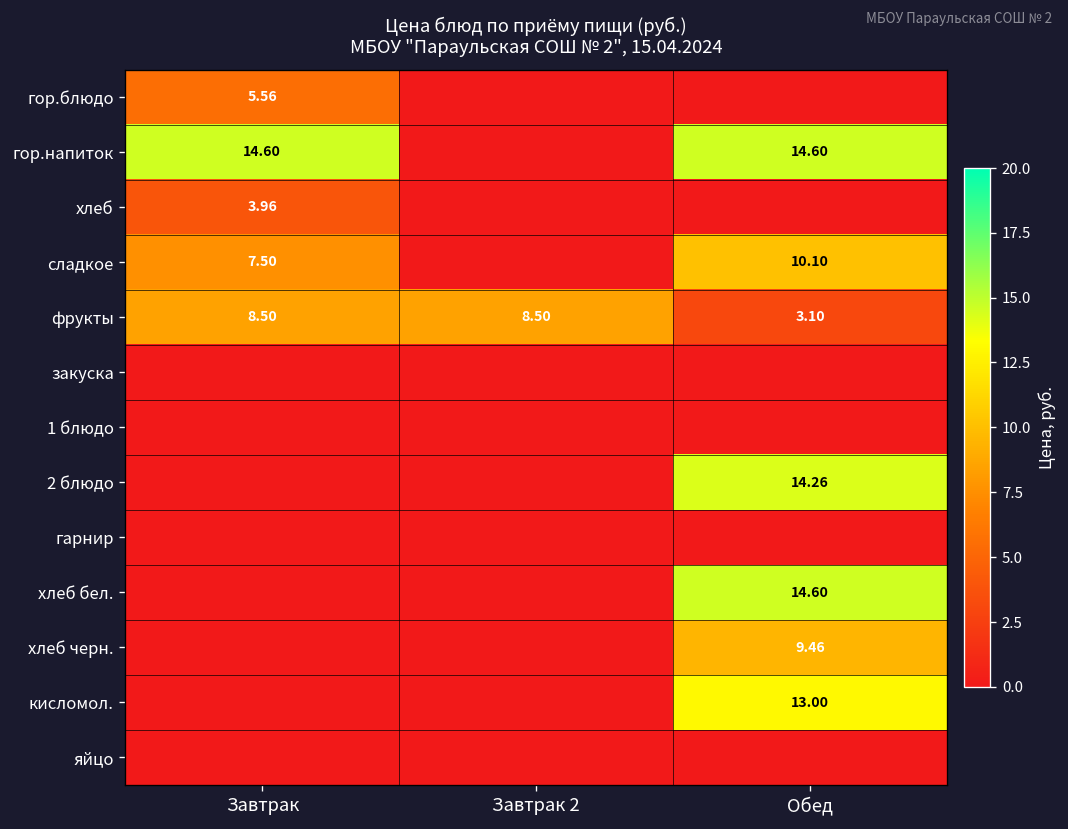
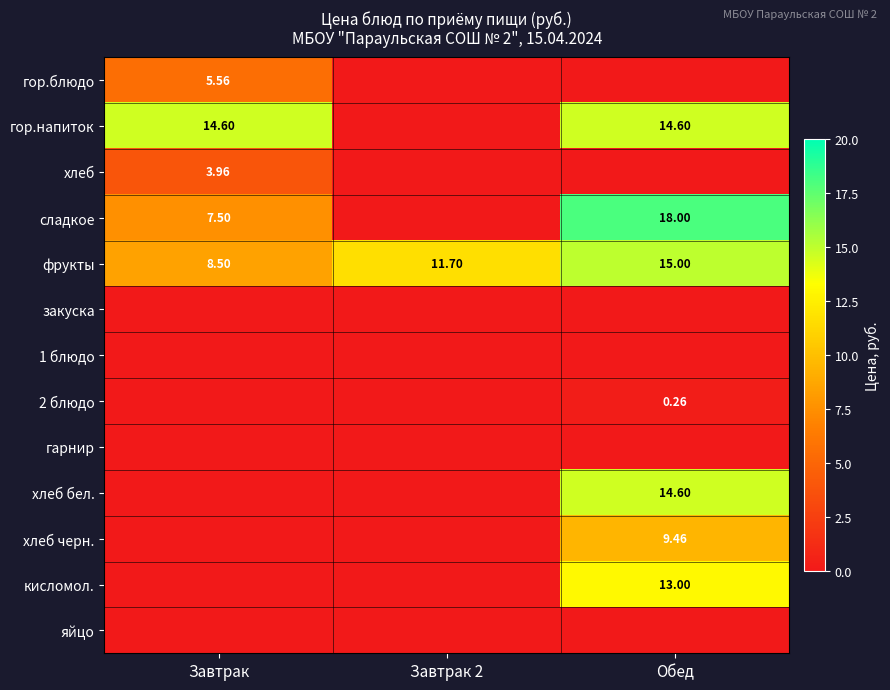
сладкое, Обед: 10.10 -> 18.00
фрукты, Завтрак 2: 8.50 -> 11.70
фрукты, Обед: 3.10 -> 15.00
2 блюдо, Обед: 14.26 -> 0.26
